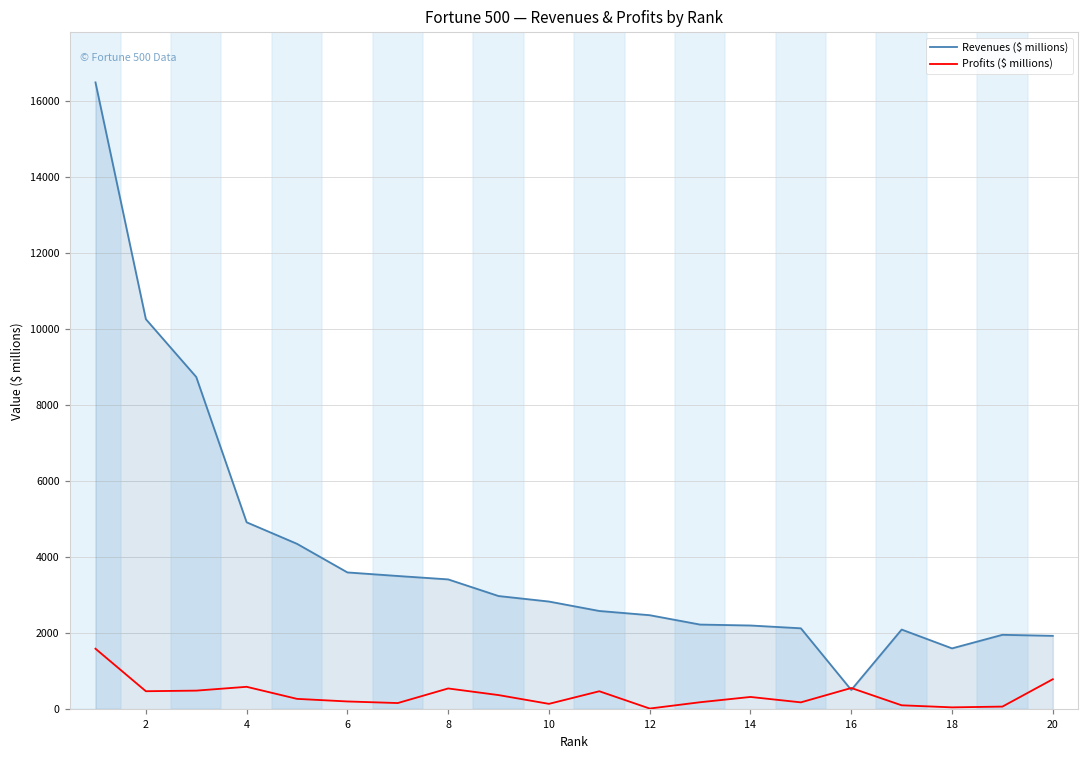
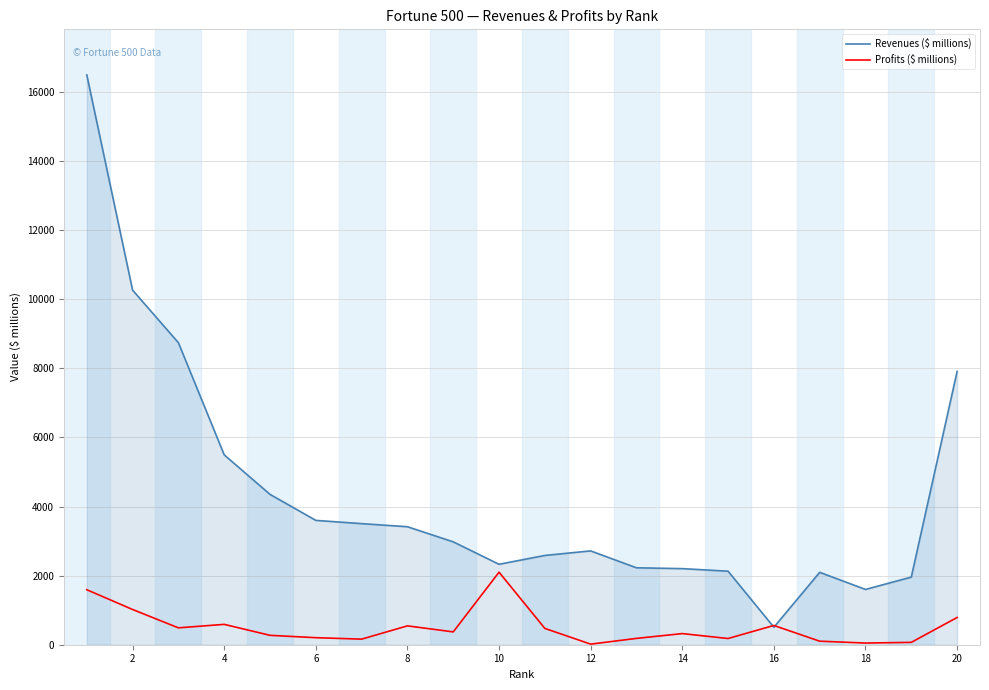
Profits ($ millions), 2: 500 -> 1000
Revenues ($ millions), 4: 4900 -> 5500
Revenues ($ millions), 10: 2800 -> 2300
Profits ($ millions), 10: 100 -> 2100
Revenues ($ millions), 12: 2500 -> 2700
Revenues ($ millions), 20: 1900 -> 7900
